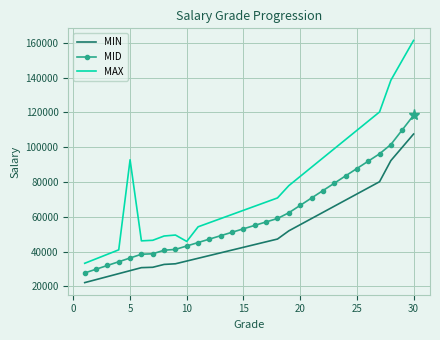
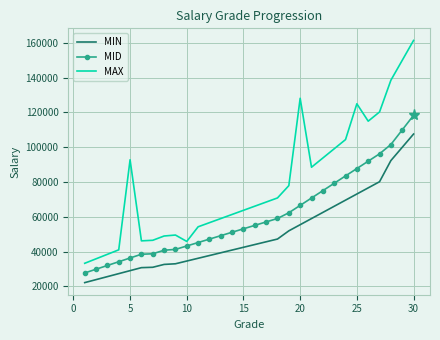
MAX, 20: 83000 -> 128000
MAX, 25: 110000 -> 125000
